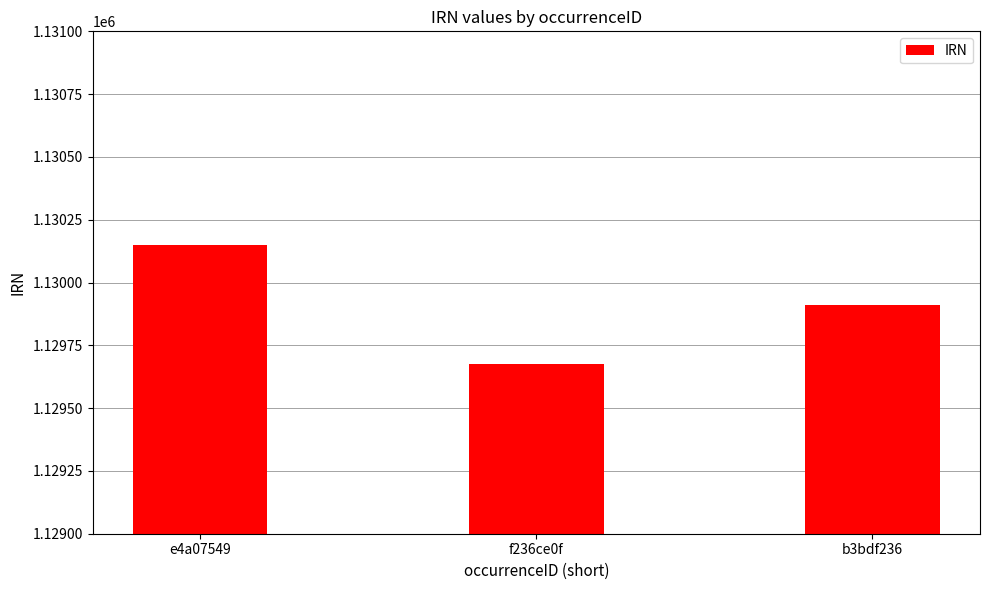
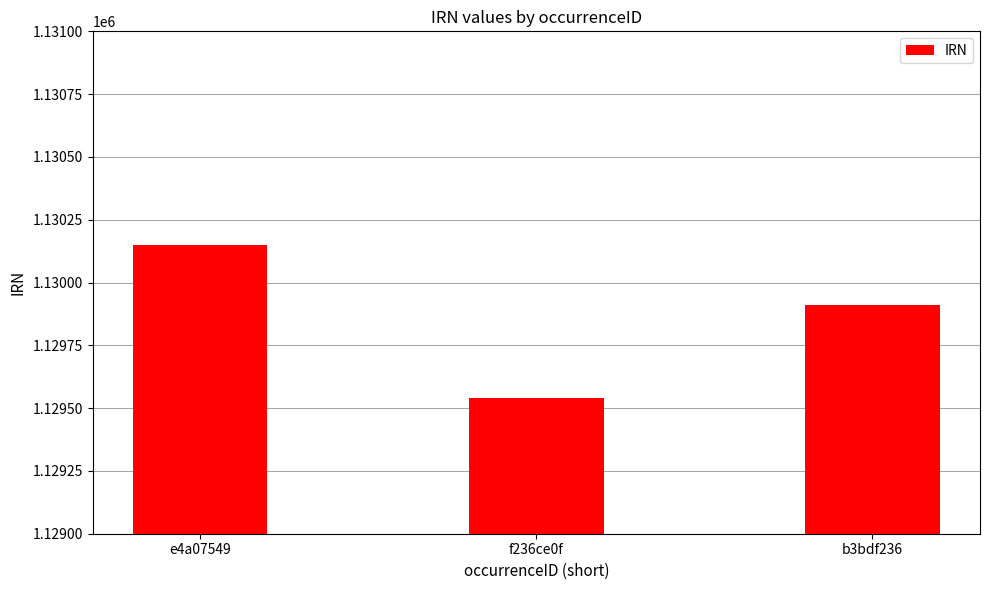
f236ce0f: 1129680 -> 1129540
